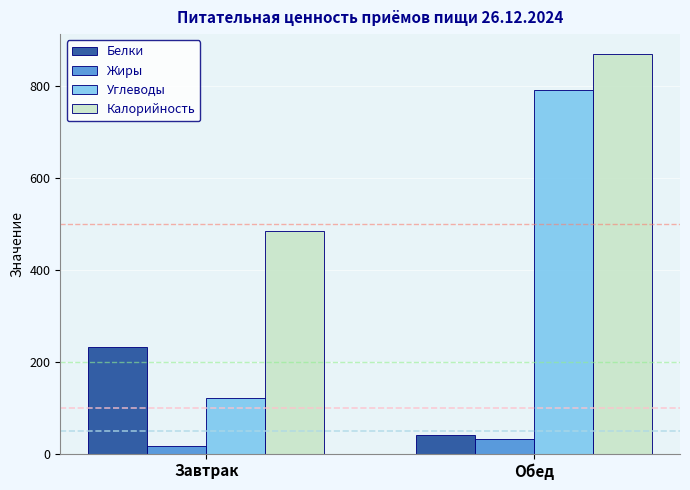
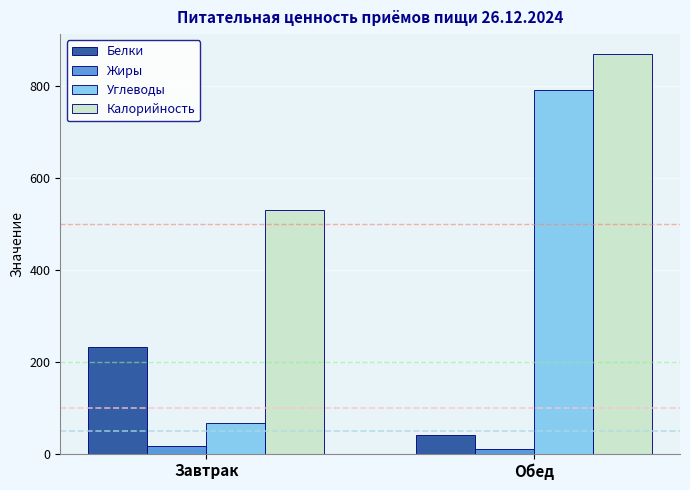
Углеводы, Завтрак: 120 -> 70
Калорийность, Завтрак: 480 -> 530
Жиры, Обед: 30 -> 10
